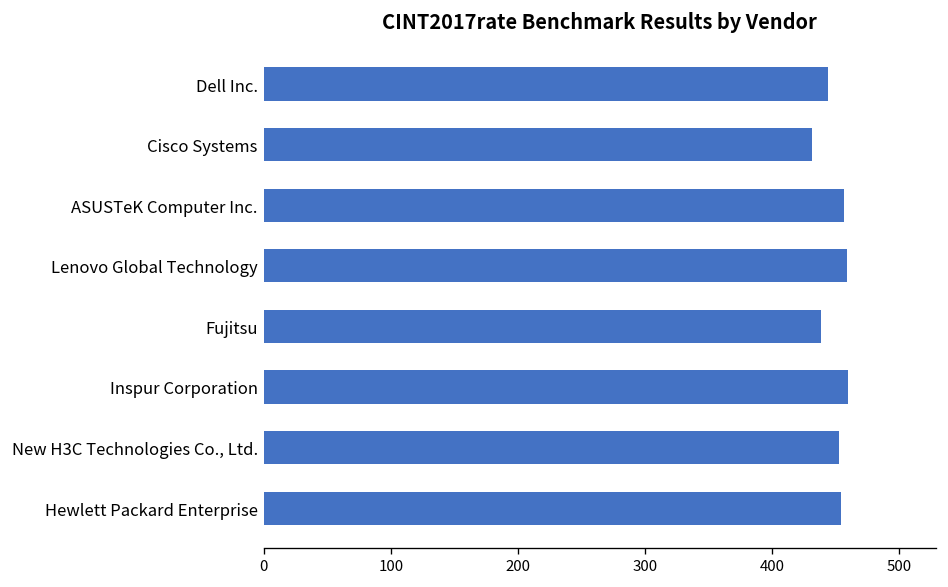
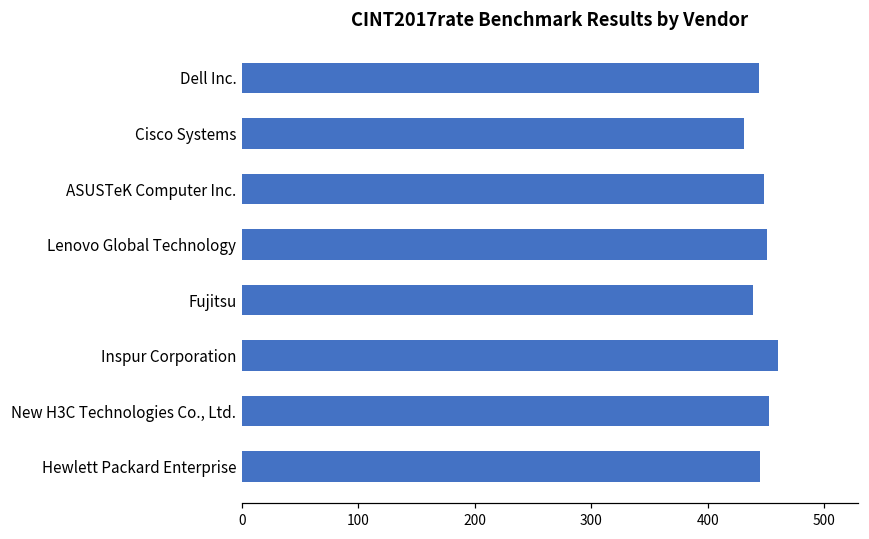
ASUSTeK Computer Inc.: 457 -> 448
Lenovo Global Technology: 459 -> 451
Hewlett Packard Enterprise: 454 -> 445
